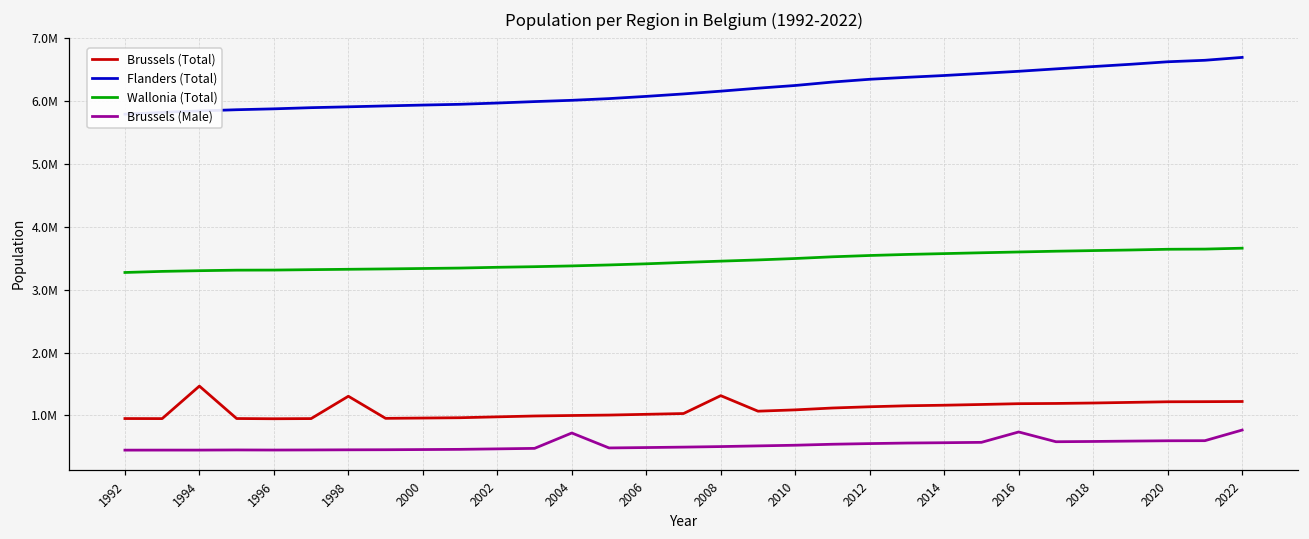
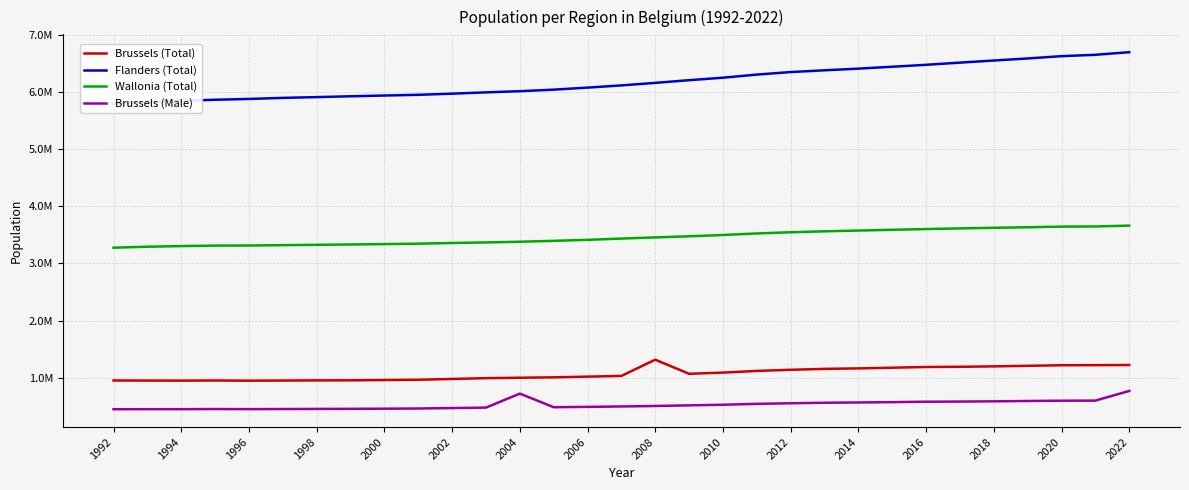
Brussels (Total), 1994: 1500000 -> 900000
Brussels (Total), 1998: 1300000 -> 1000000
Brussels (Male), 2016: 700000 -> 600000
